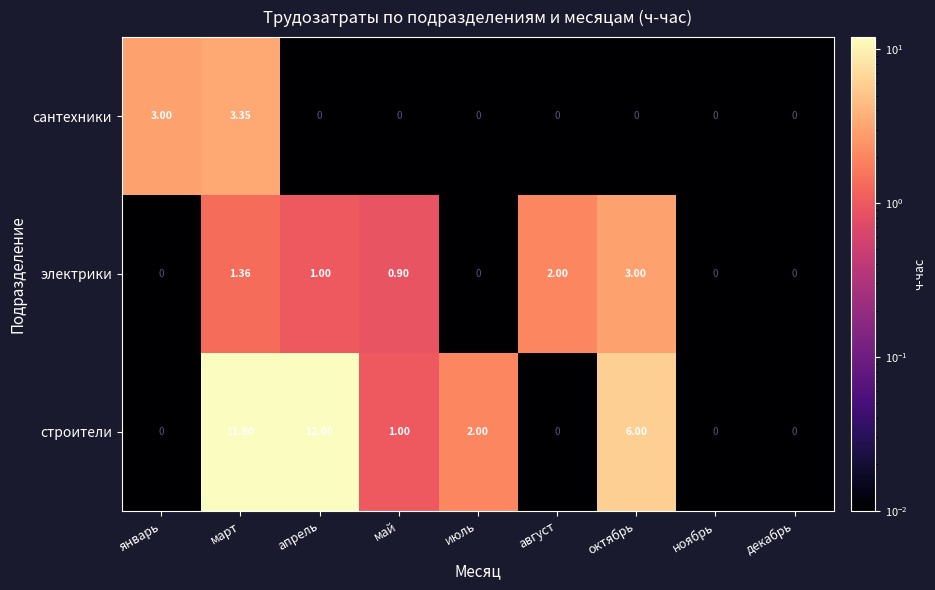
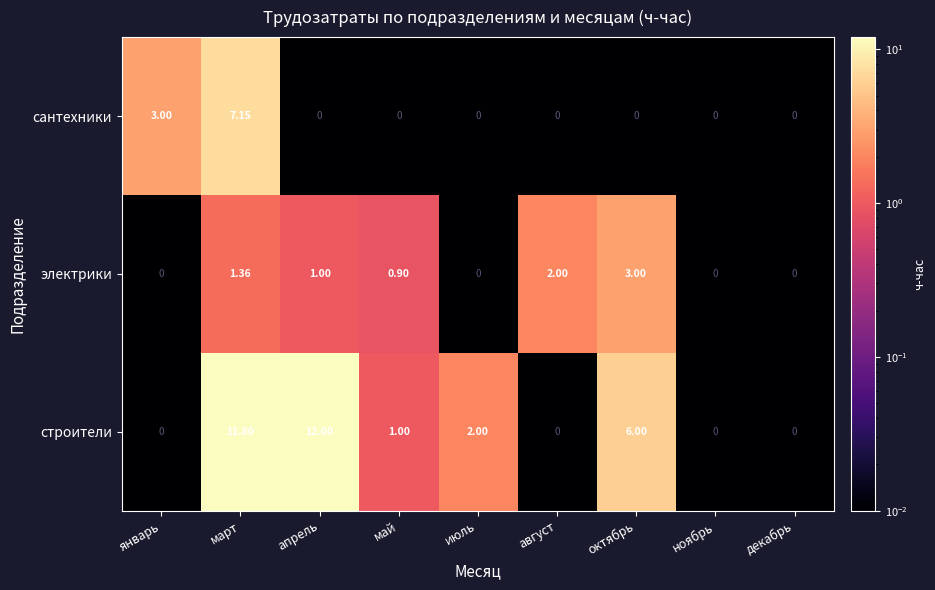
сантехники, март: 3.35 -> 7.15
